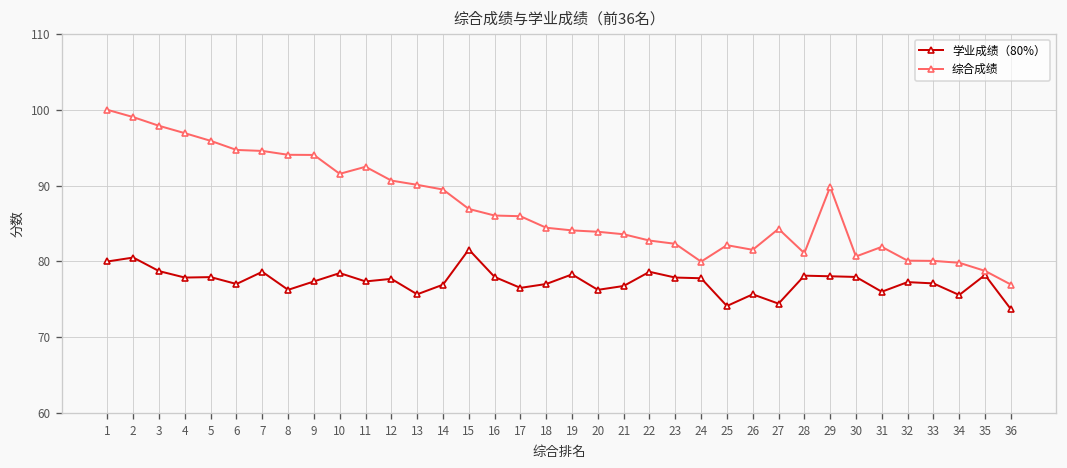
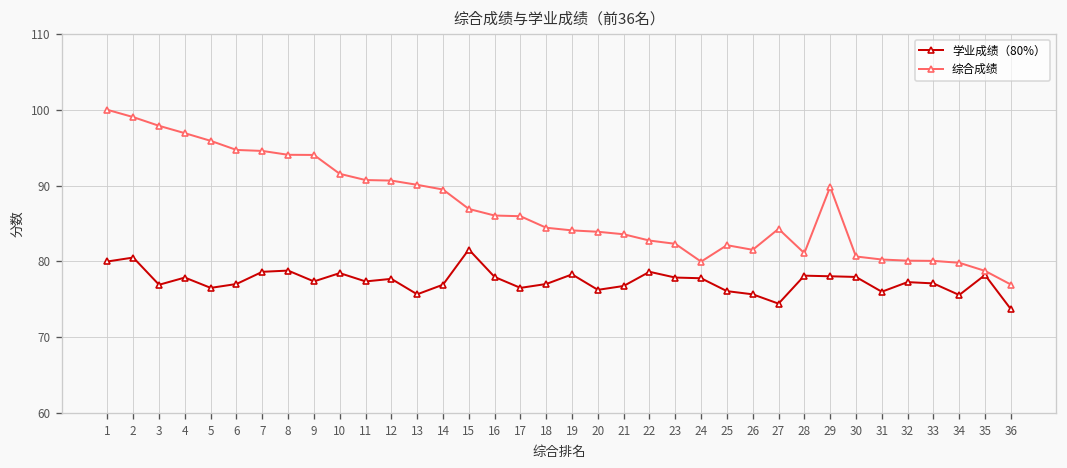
学业成绩（80%）, 3: 79 -> 77
学业成绩（80%）, 5: 78 -> 77
学业成绩（80%）, 8: 76 -> 79
综合成绩, 11: 92 -> 91
学业成绩（80%）, 25: 74 -> 76
综合成绩, 31: 82 -> 80
